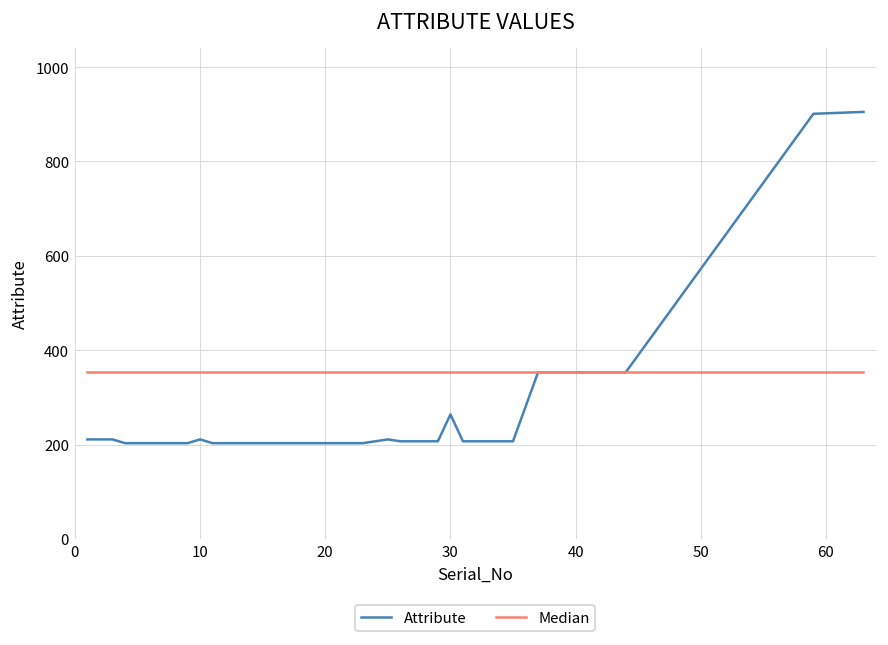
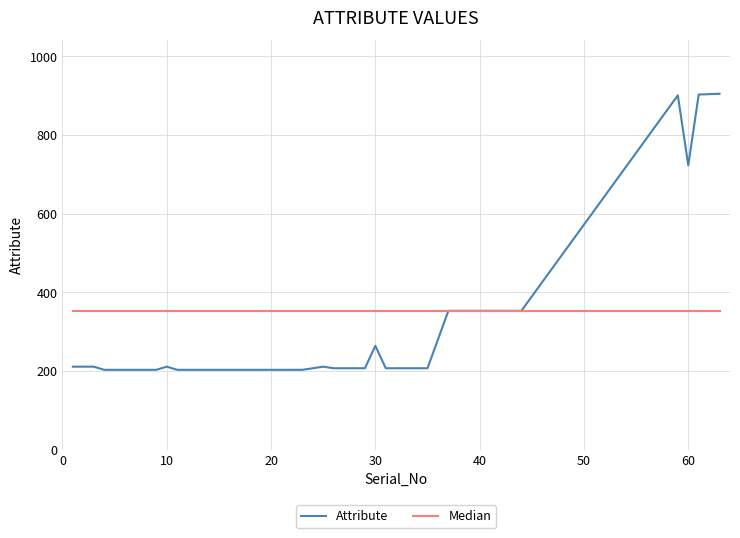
Attribute, 60: 900 -> 720
